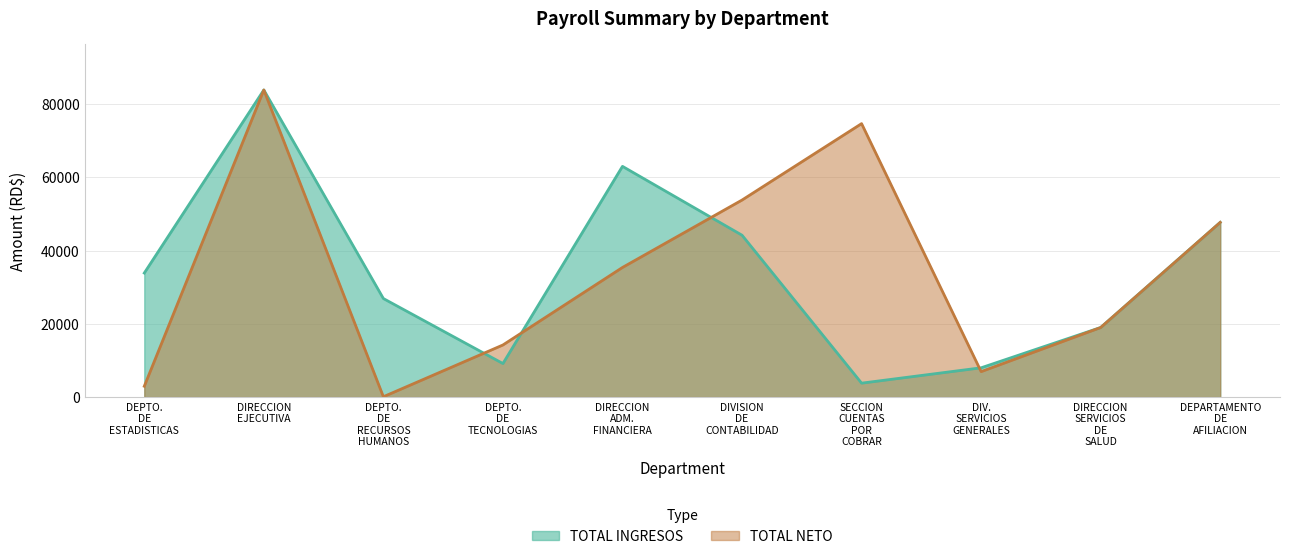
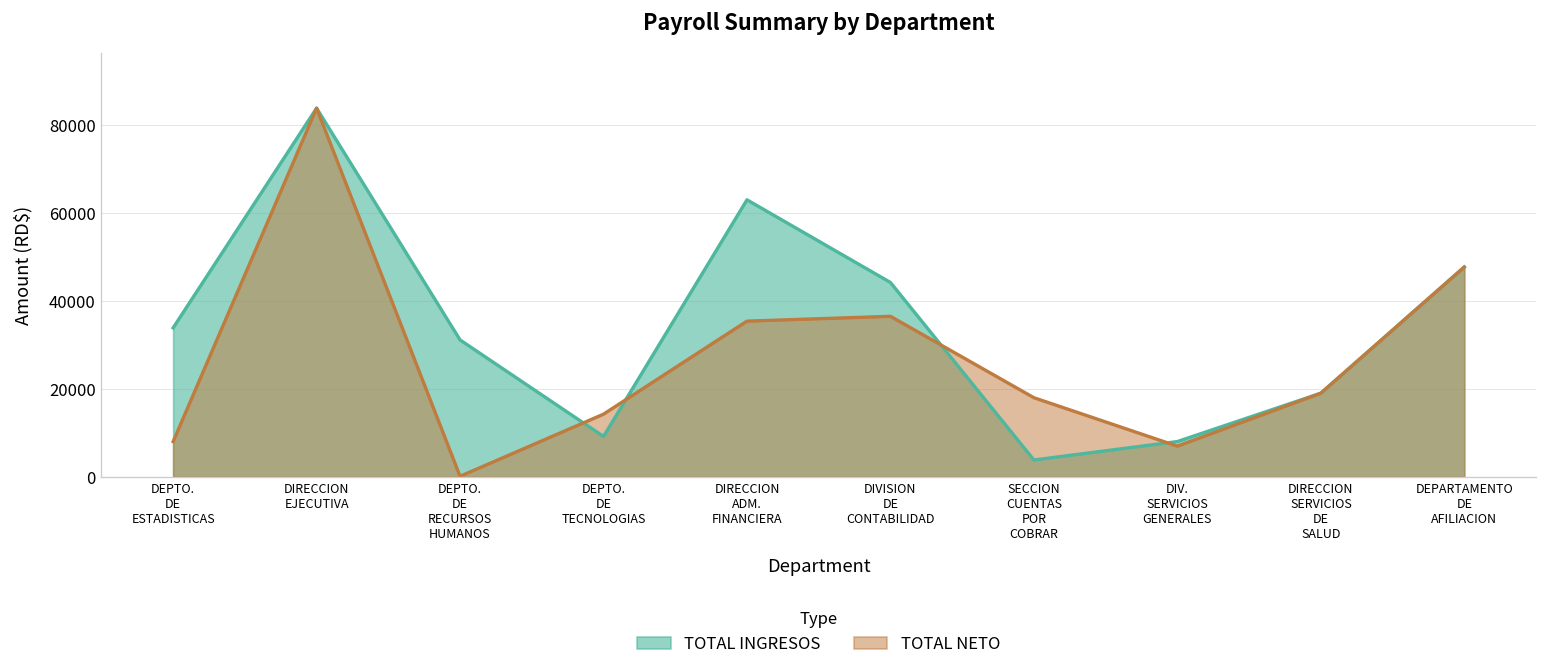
TOTAL NETO, DEPTO. DE ESTADISTICAS: 3000 -> 8000
TOTAL INGRESOS, DEPTO. DE RECURSOS HUMANOS: 27000 -> 31000
TOTAL NETO, DIVISION DE CONTABILIDAD: 54000 -> 36000
TOTAL NETO, SECCION CUENTAS POR COBRAR: 75000 -> 18000
